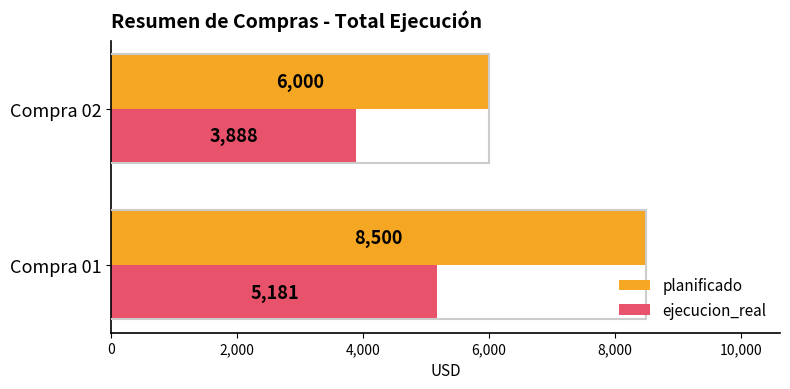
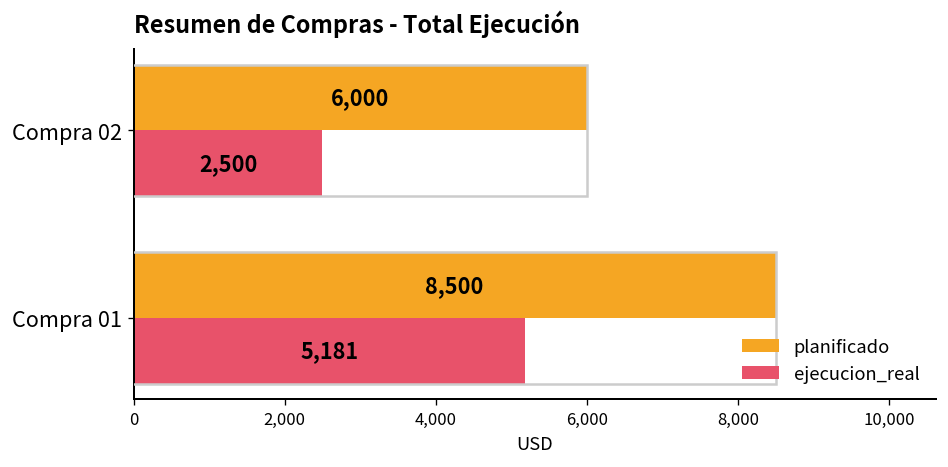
ejecucion_real, Compra 02: 3,888 -> 2,500
